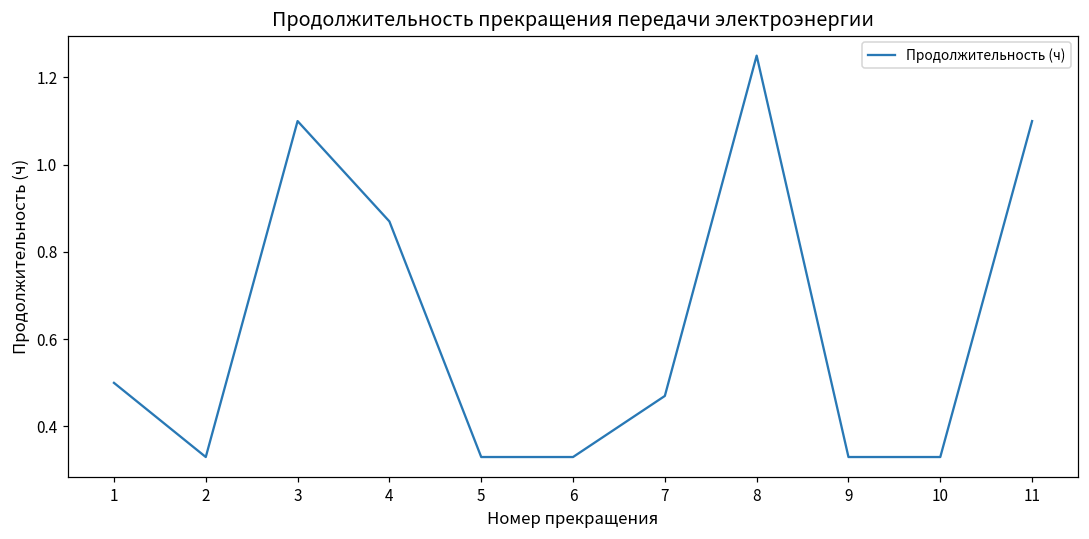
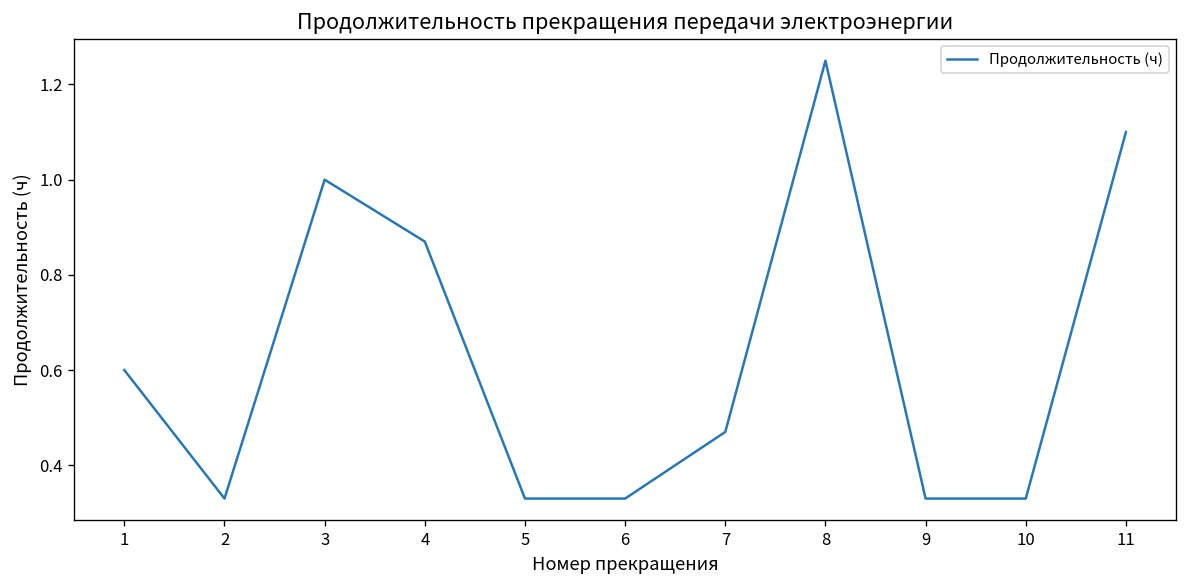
1: 0.5 -> 0.6
3: 1.1 -> 1.0
